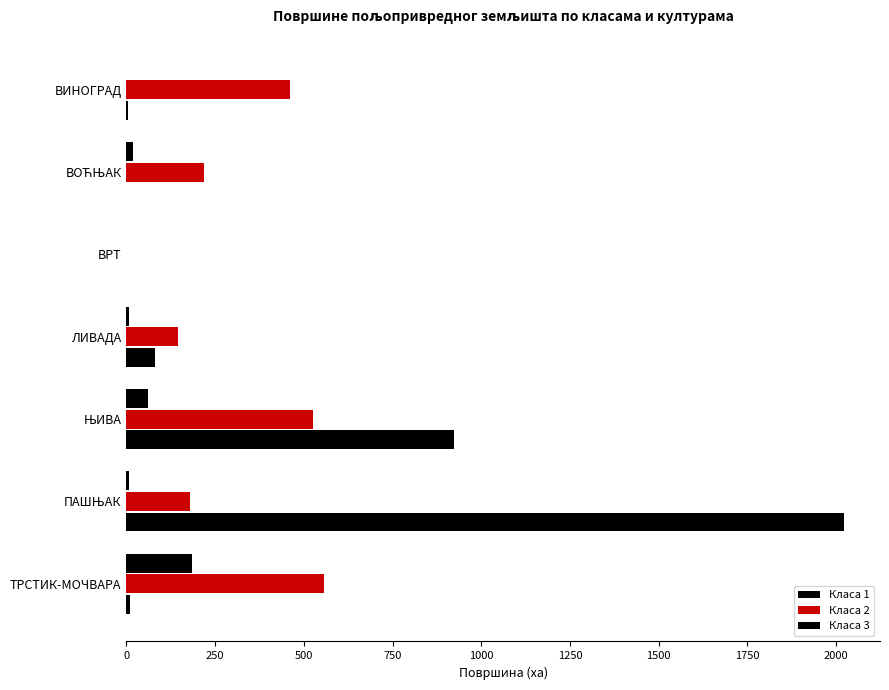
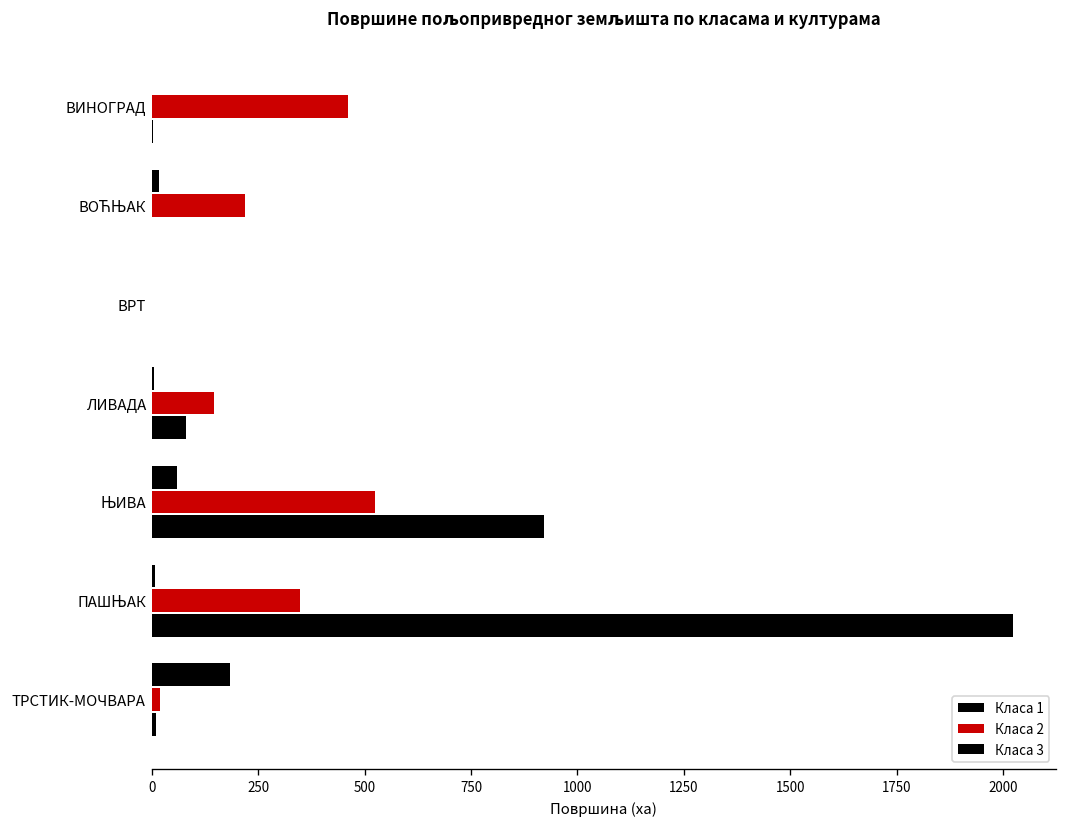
Класа 2, ПАШЊАК: 180 -> 350
Класа 2, ТРСТИК-МОЧВАРА: 560 -> 20
